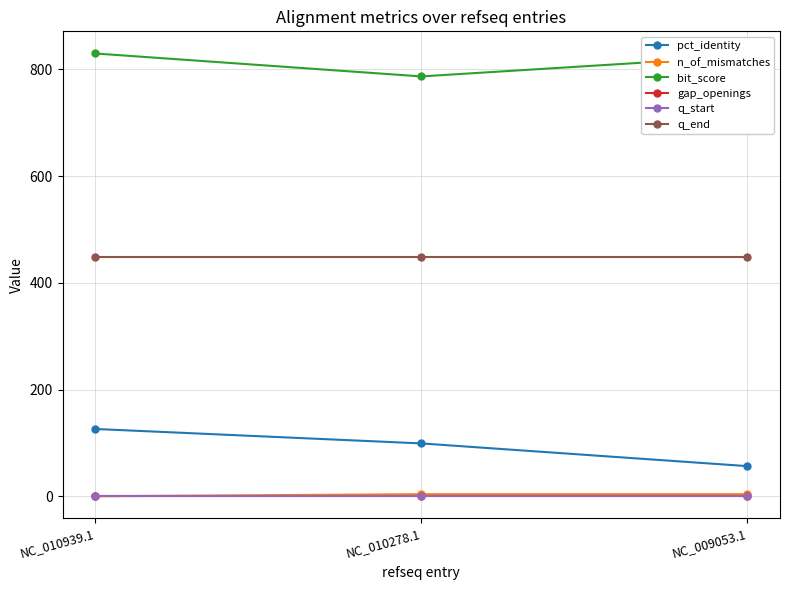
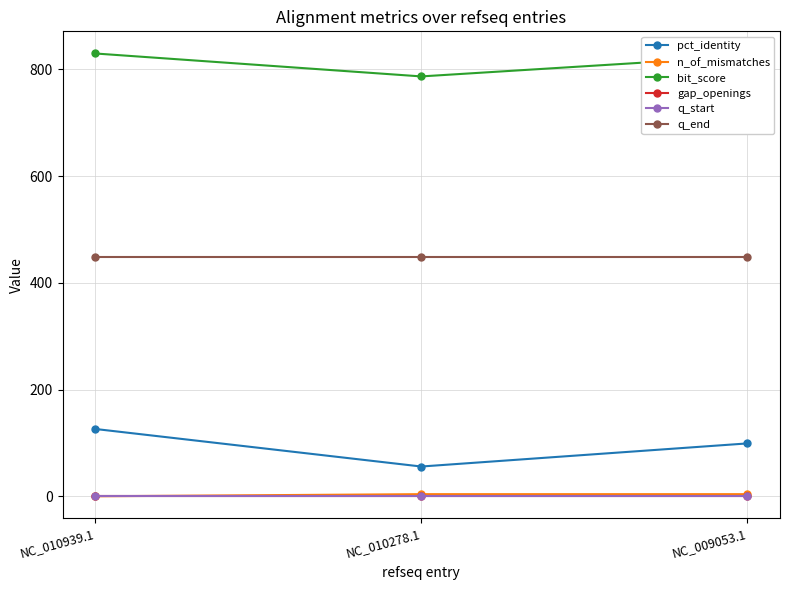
pct_identity, NC_010278.1: 100 -> 60
pct_identity, NC_009053.1: 60 -> 100
